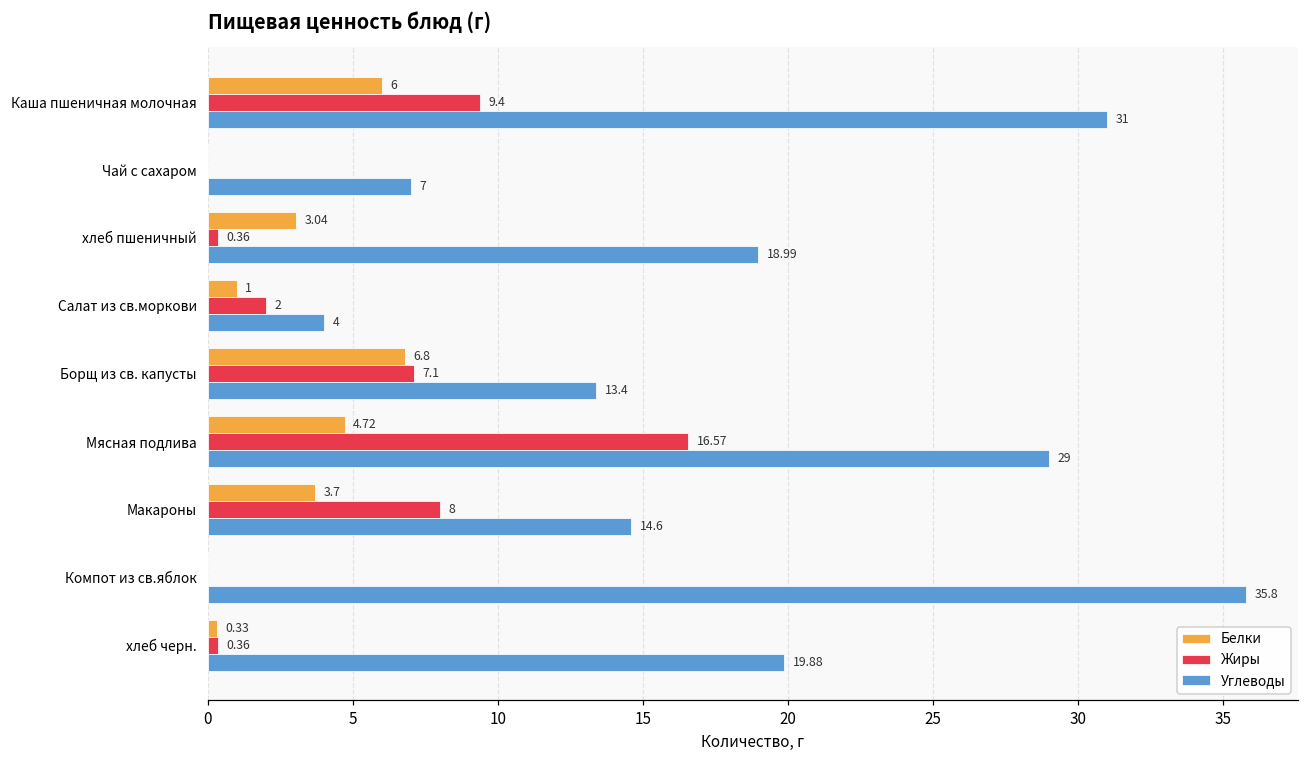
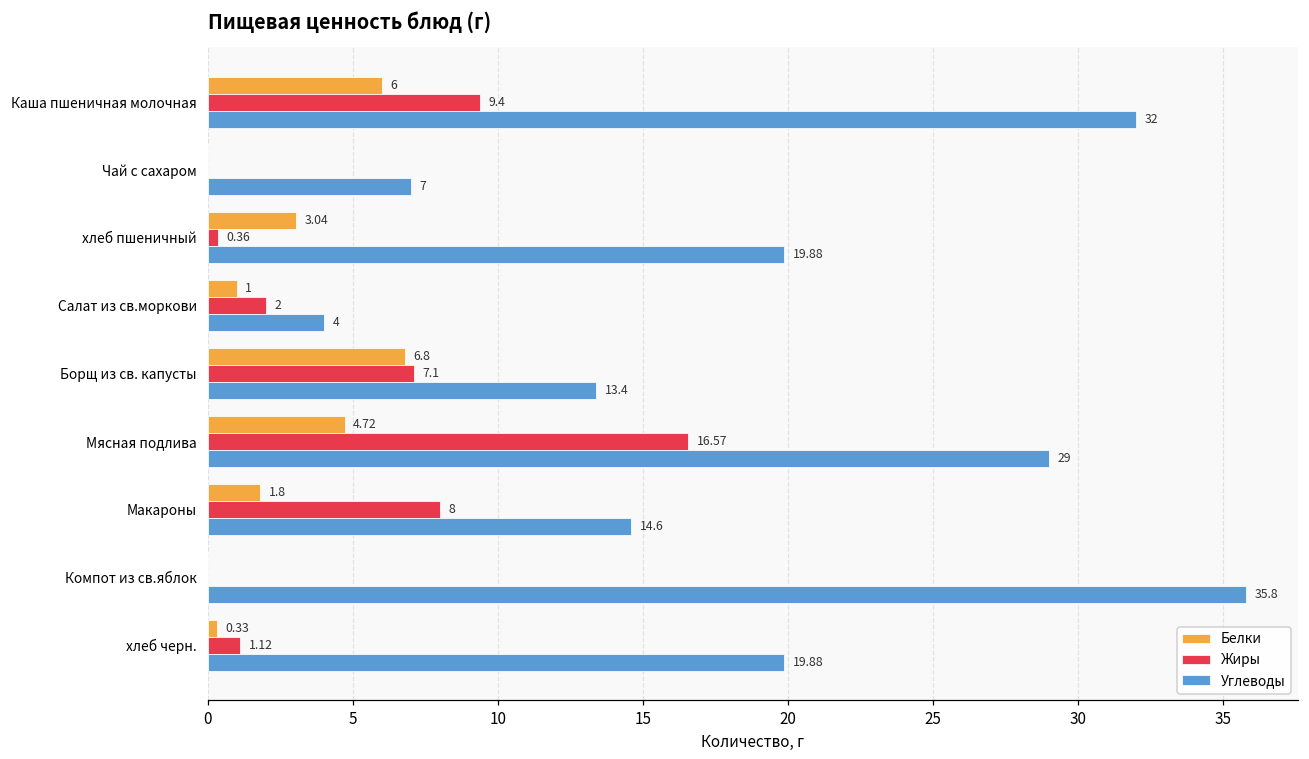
Углеводы, Каша пшеничная молочная: 31 -> 32
Углеводы, хлеб пшеничный: 18.99 -> 19.88
Белки, Макароны: 3.7 -> 1.8
Жиры, хлеб черн.: 0.36 -> 1.12
